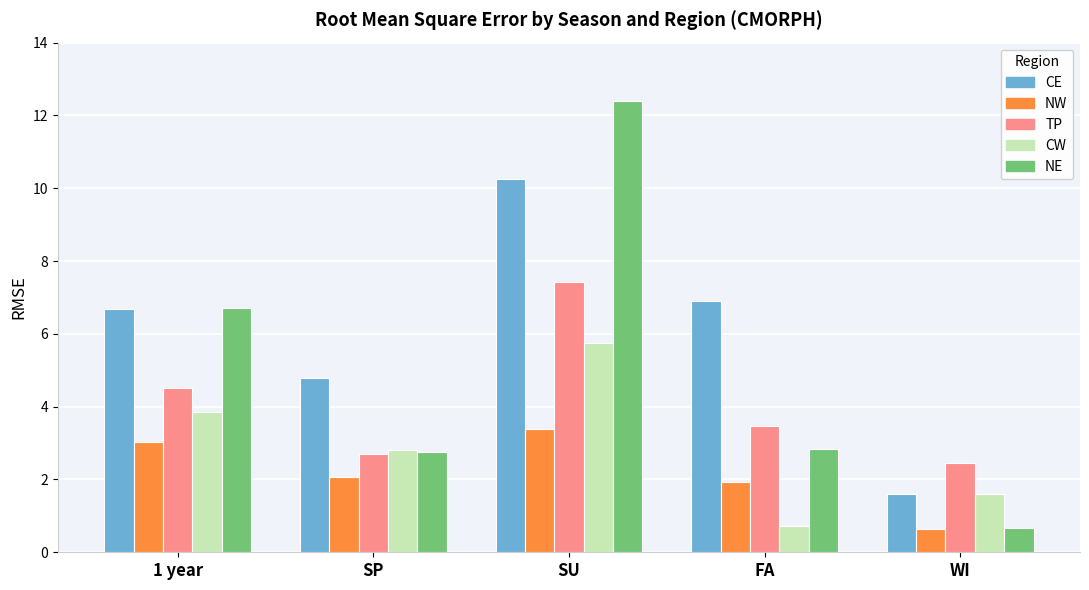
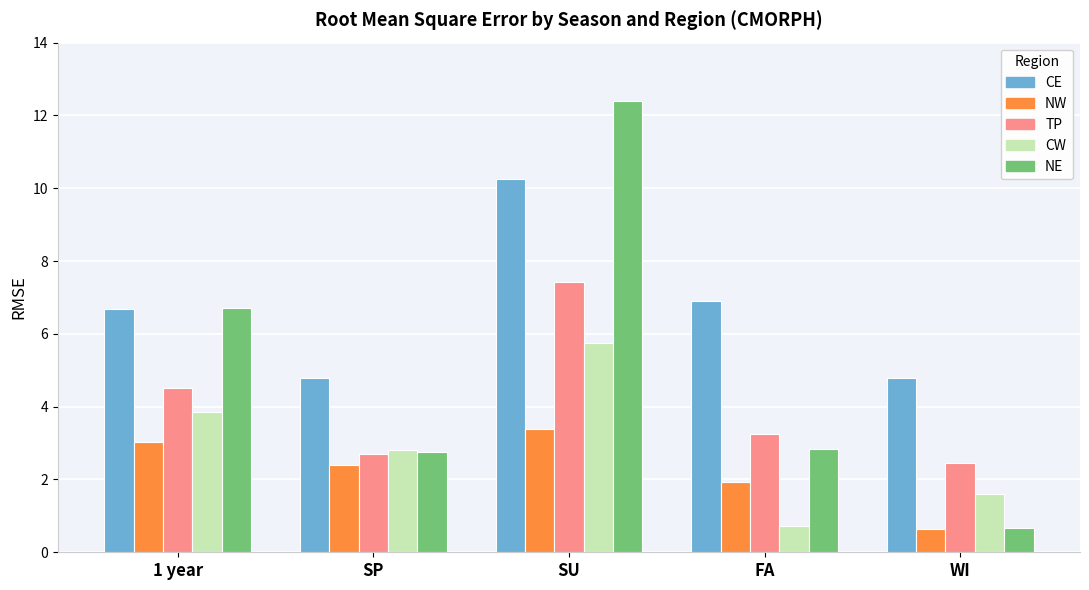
NW, SP: 2.1 -> 2.4
TP, FA: 3.5 -> 3.2
CE, WI: 1.6 -> 4.8
